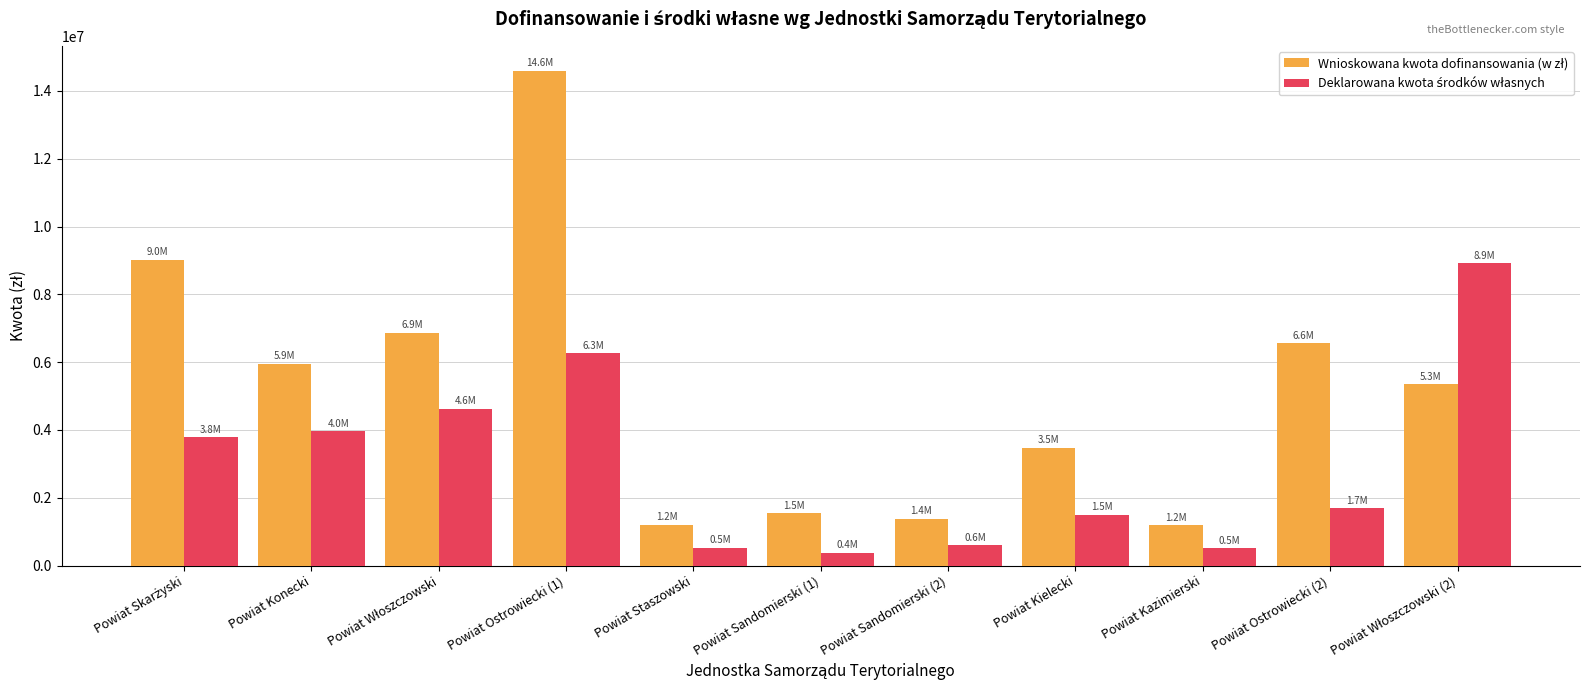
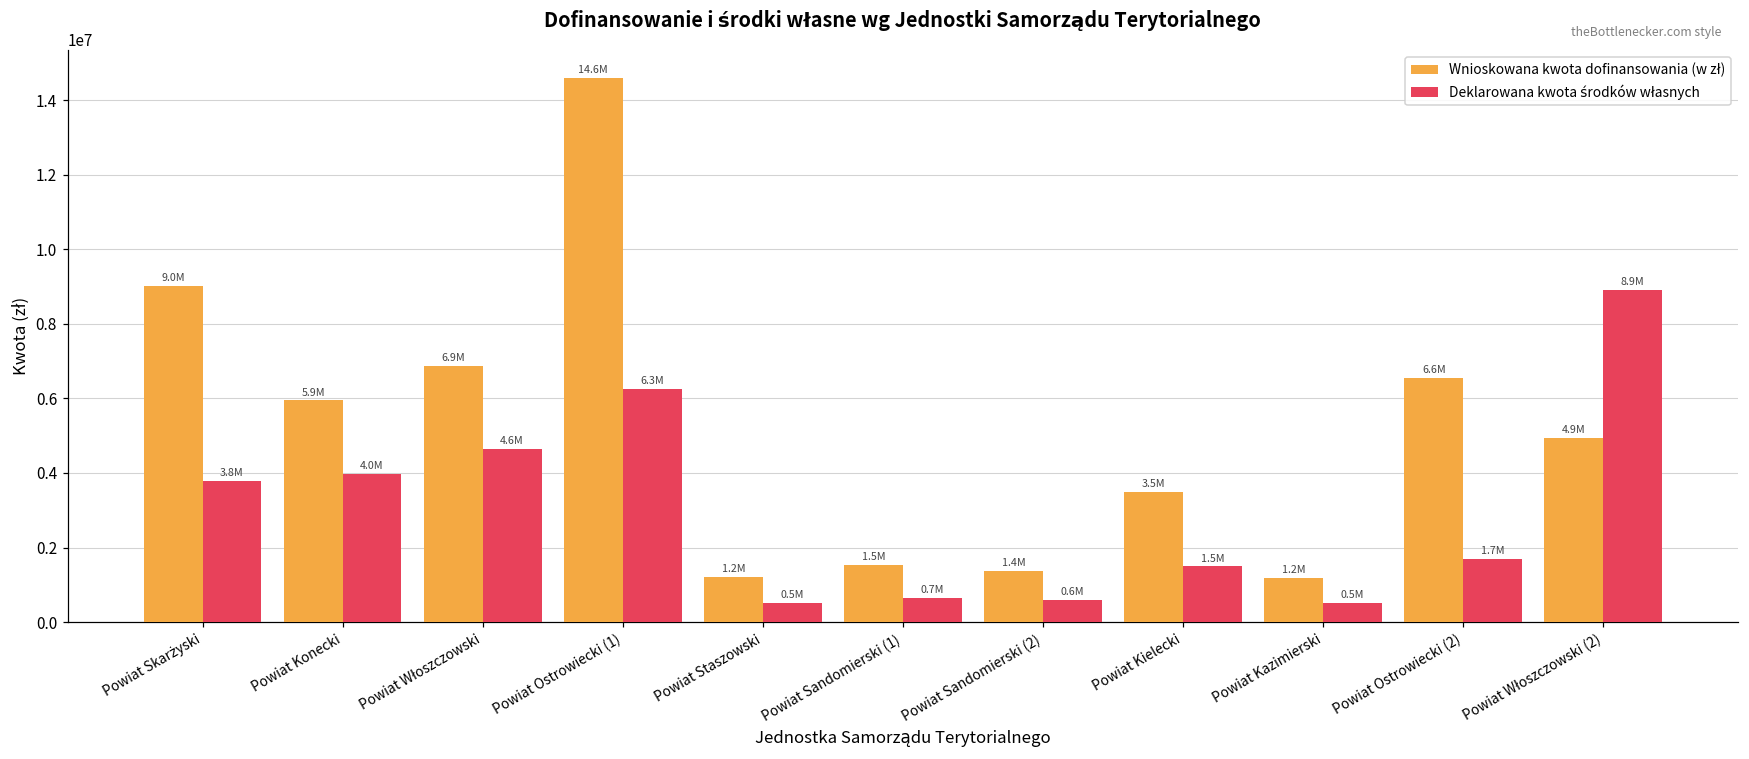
Deklarowana kwota środków własnych, Powiat Sandomierski (1): 0.4M -> 0.7M
Wnioskowana kwota dofinansowania (w zł), Powiat Włoszczowski (2): 5.3M -> 4.9M
